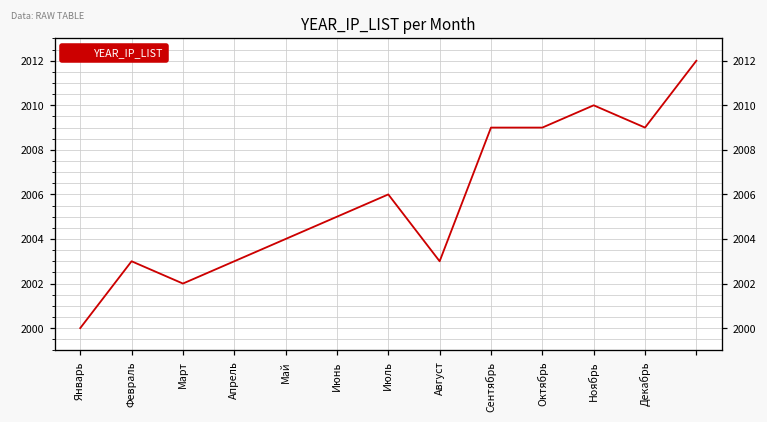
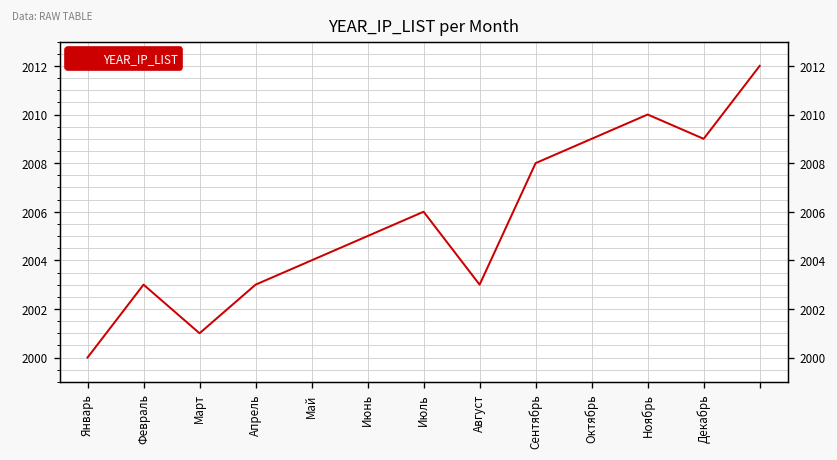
Март: 2002 -> 2001
Сентябрь: 2009 -> 2008
